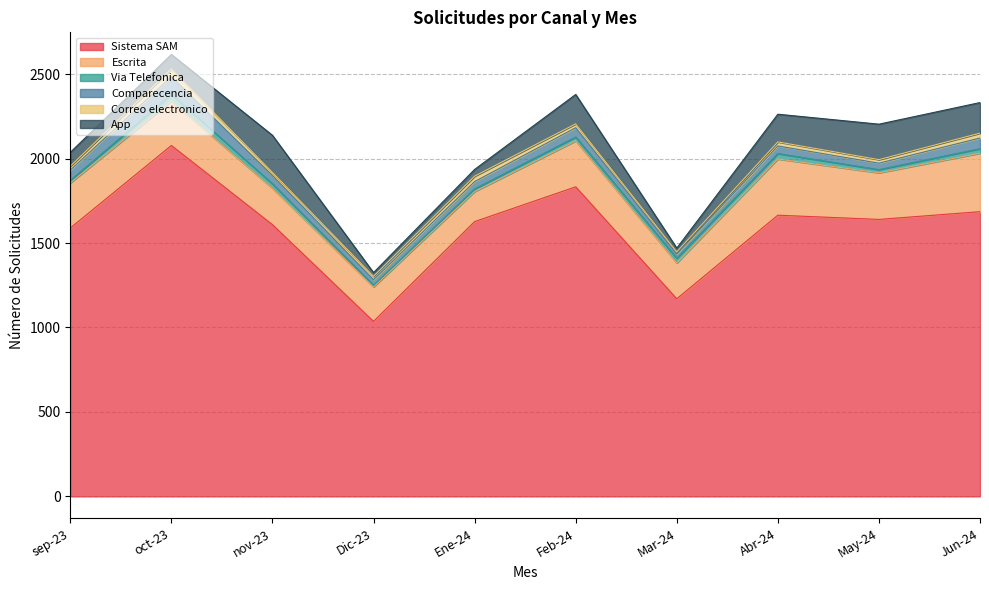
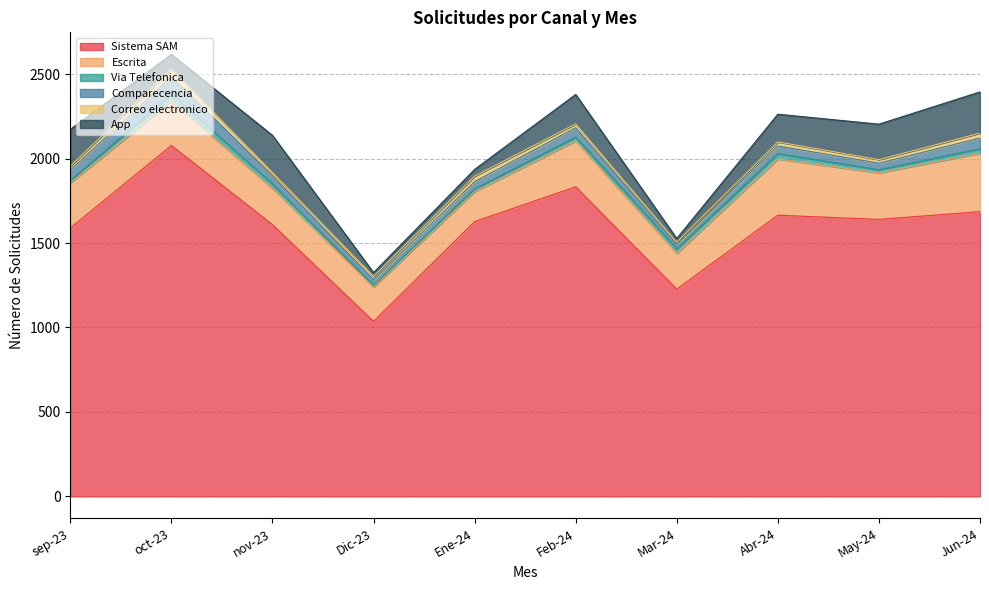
App, sep-23: 80 -> 220
Sistema SAM, Mar-24: 1170 -> 1230
App, Jun-24: 180 -> 240
